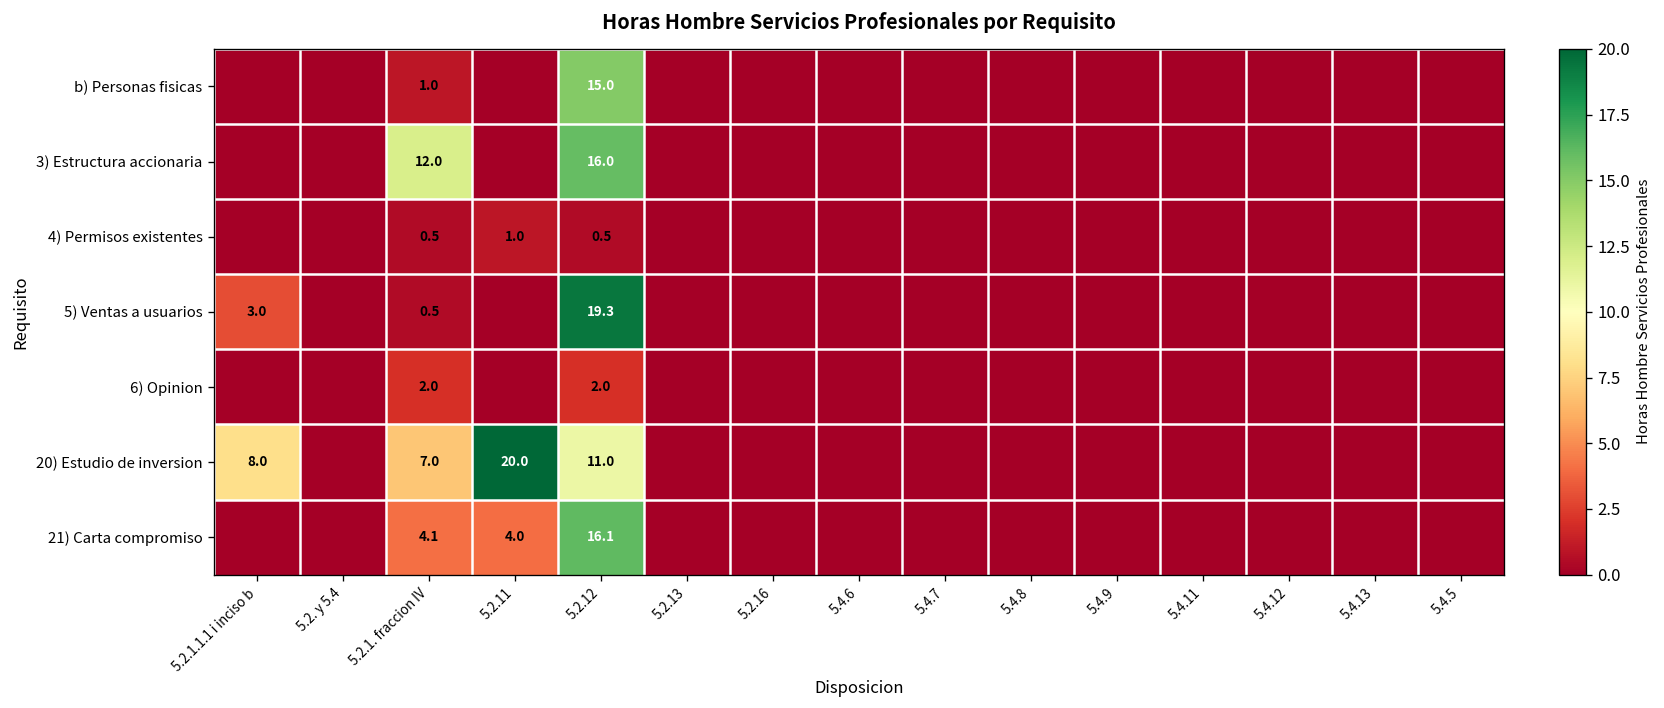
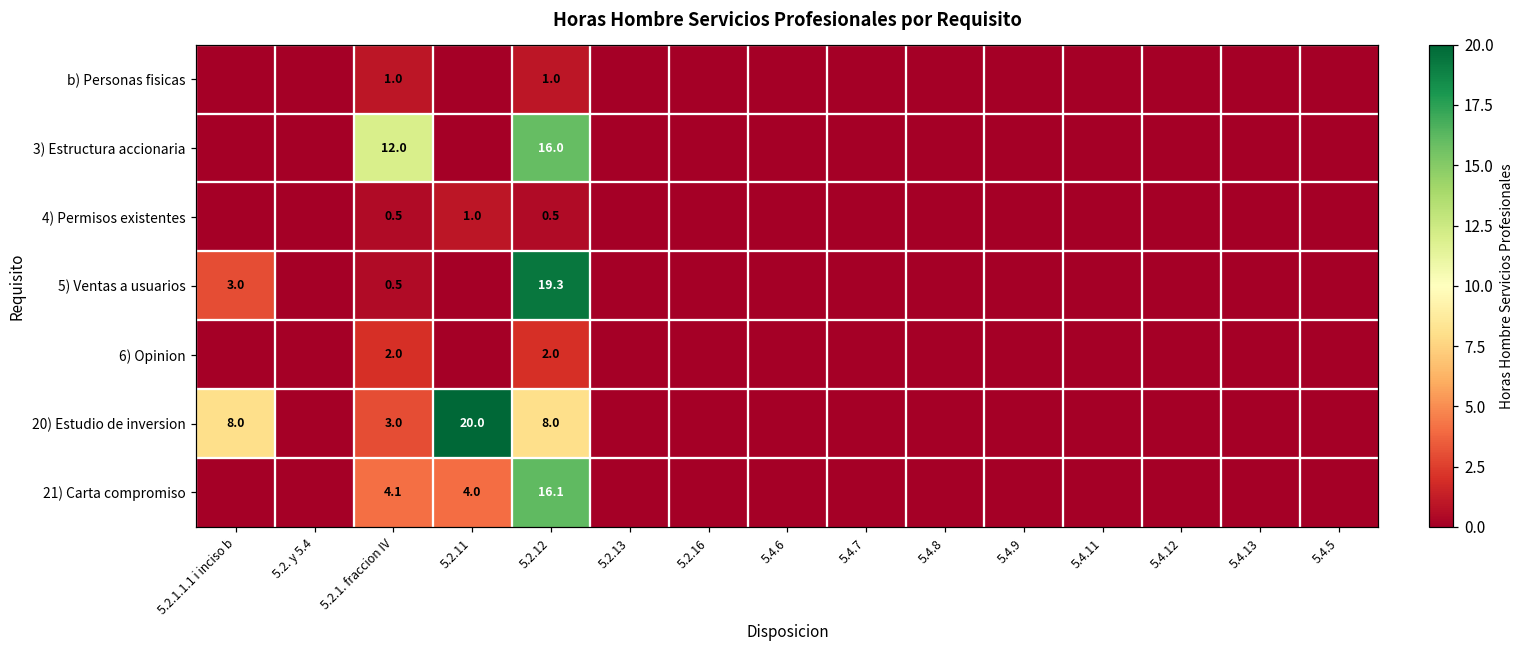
b) Personas fisicas, 5.2.12: 15.0 -> 1.0
20) Estudio de inversion, 5.2.1. fraccion IV: 7.0 -> 3.0
20) Estudio de inversion, 5.2.12: 11.0 -> 8.0
